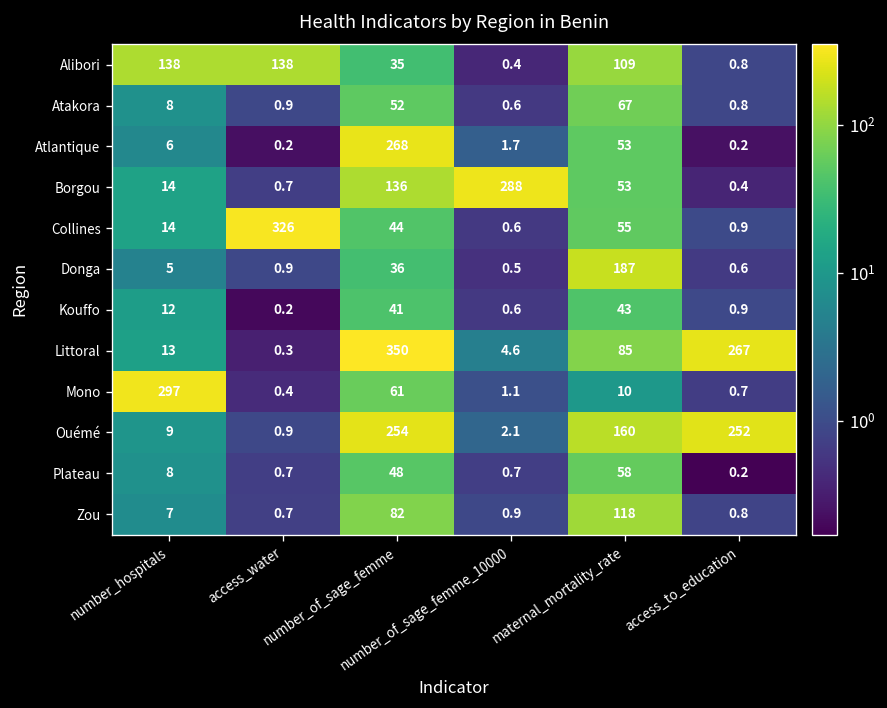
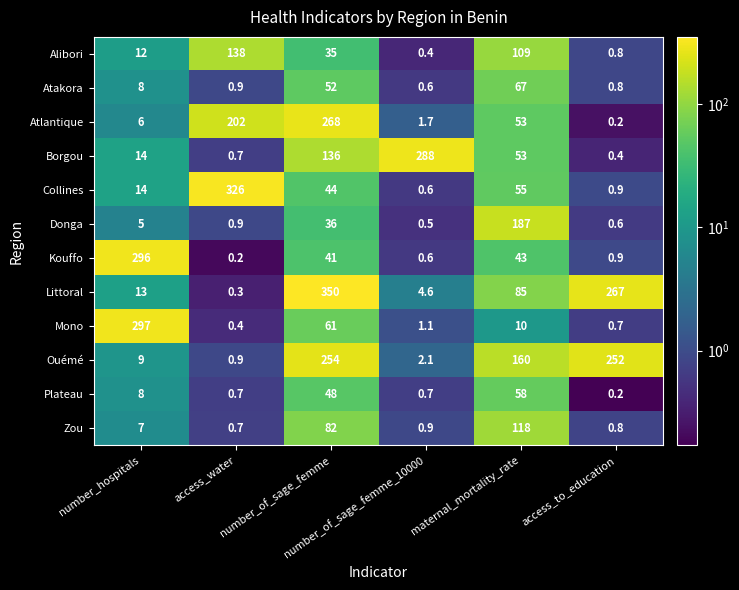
Alibori, number_hospitals: 138 -> 12
Atlantique, access_water: 0.2 -> 202
Kouffo, number_hospitals: 12 -> 296
